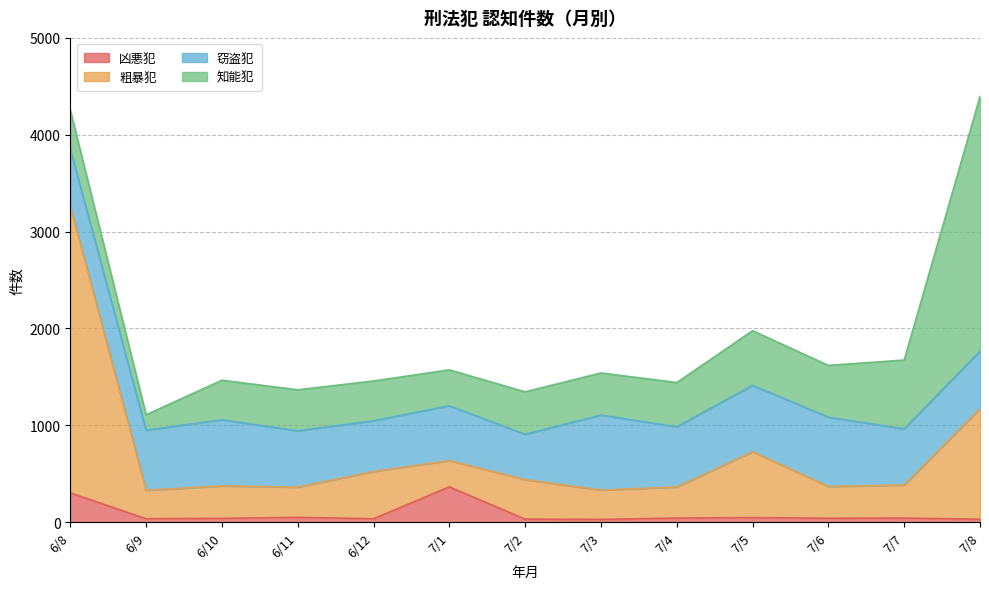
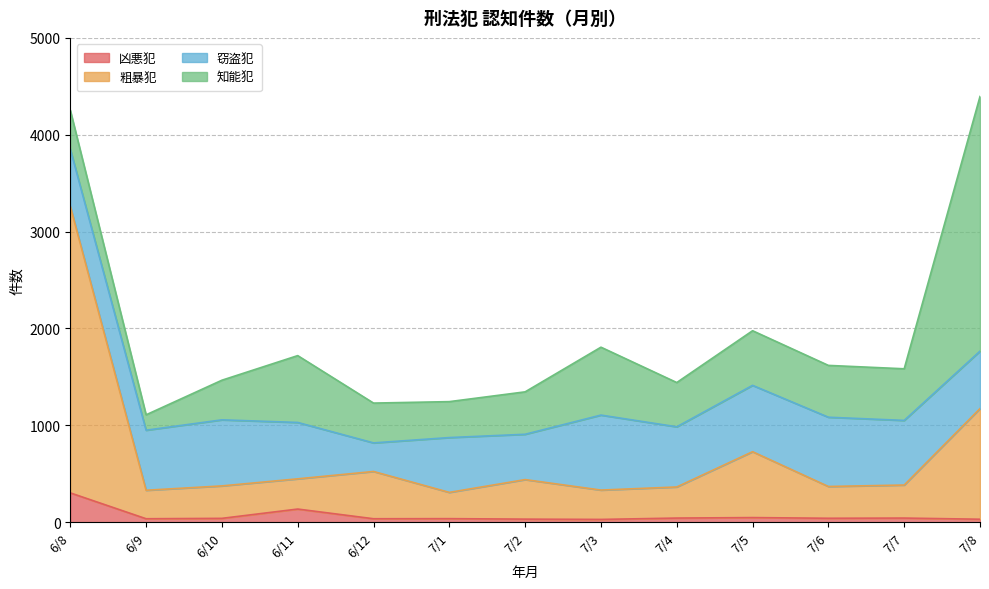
凶悪犯, 6/11: 50 -> 140
知能犯, 6/11: 400 -> 700
窃盗犯, 6/12: 500 -> 300
凶悪犯, 7/1: 400 -> 0
知能犯, 7/3: 400 -> 700
窃盗犯, 7/7: 600 -> 700
知能犯, 7/7: 700 -> 500
